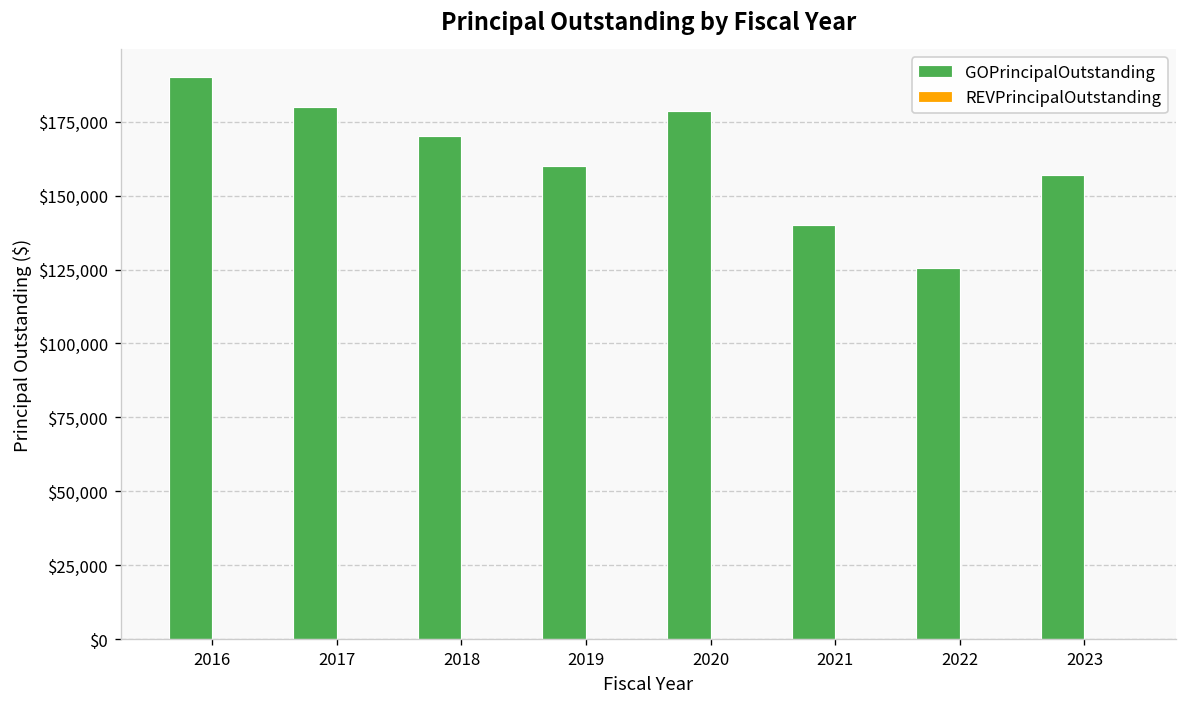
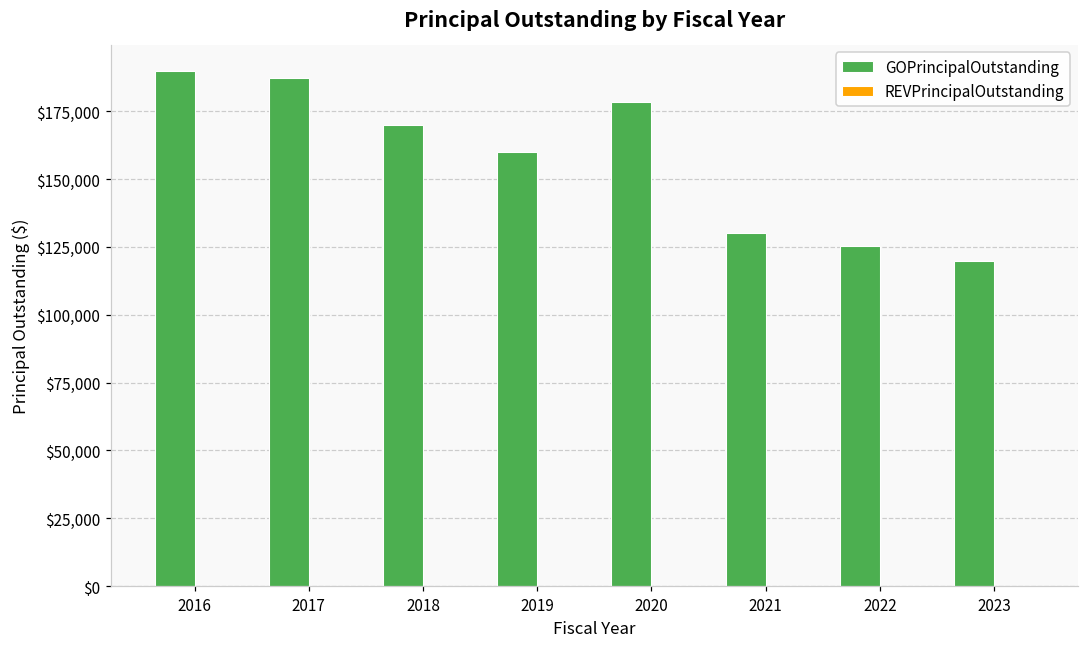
GOPrincipalOutstanding, 2017: $180,000 -> $187,000
GOPrincipalOutstanding, 2021: $140,000 -> $130,000
GOPrincipalOutstanding, 2023: $157,000 -> $120,000
